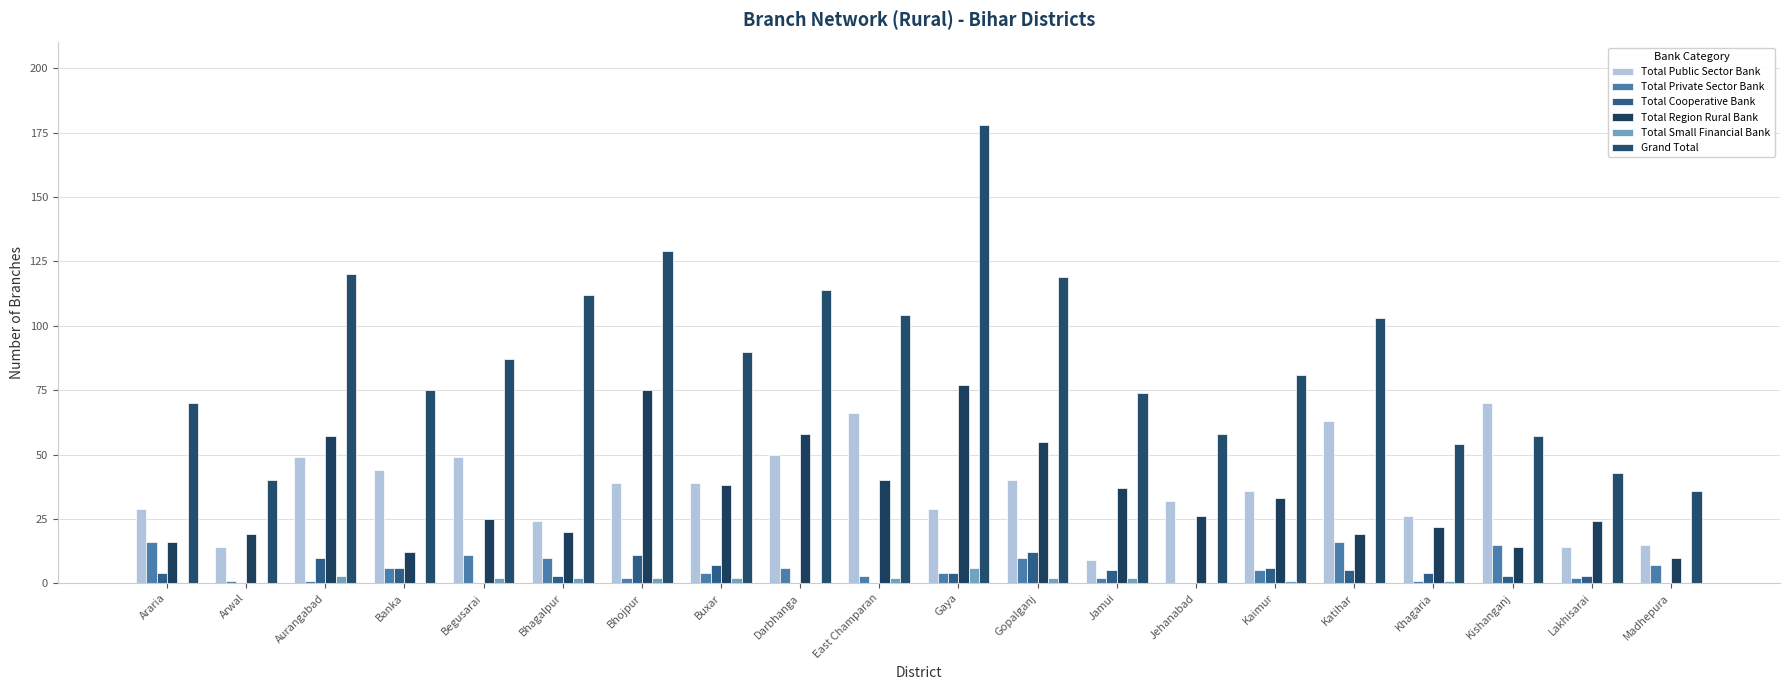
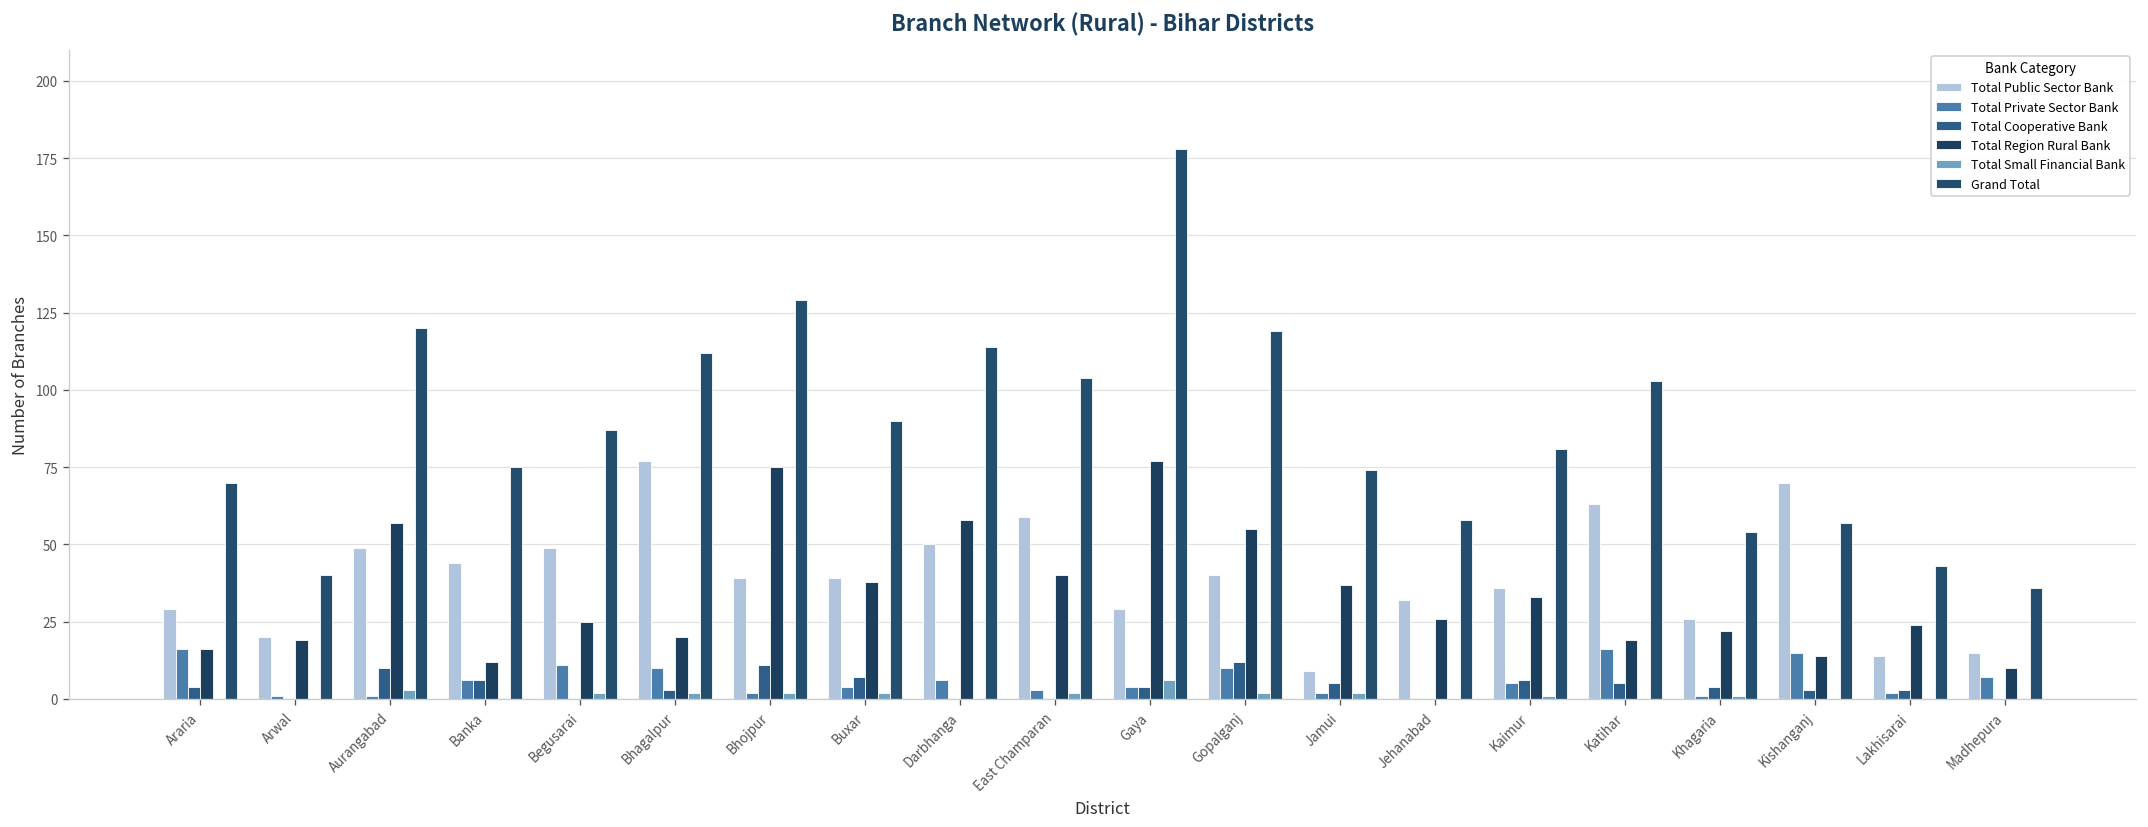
Total Public Sector Bank, Arwal: 14 -> 20
Total Public Sector Bank, Bhagalpur: 24 -> 77
Total Public Sector Bank, East Champaran: 66 -> 59
